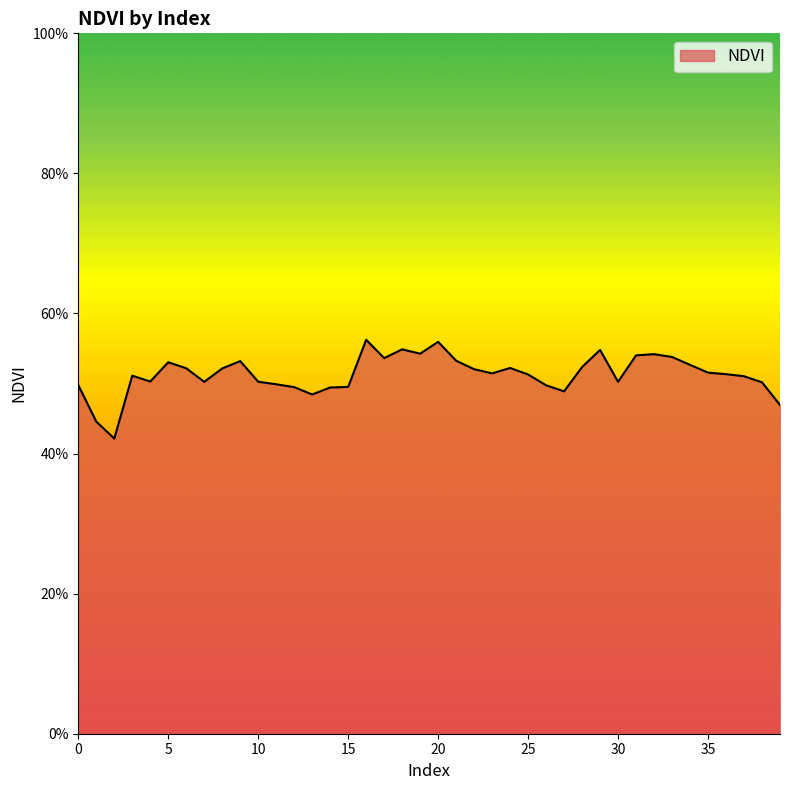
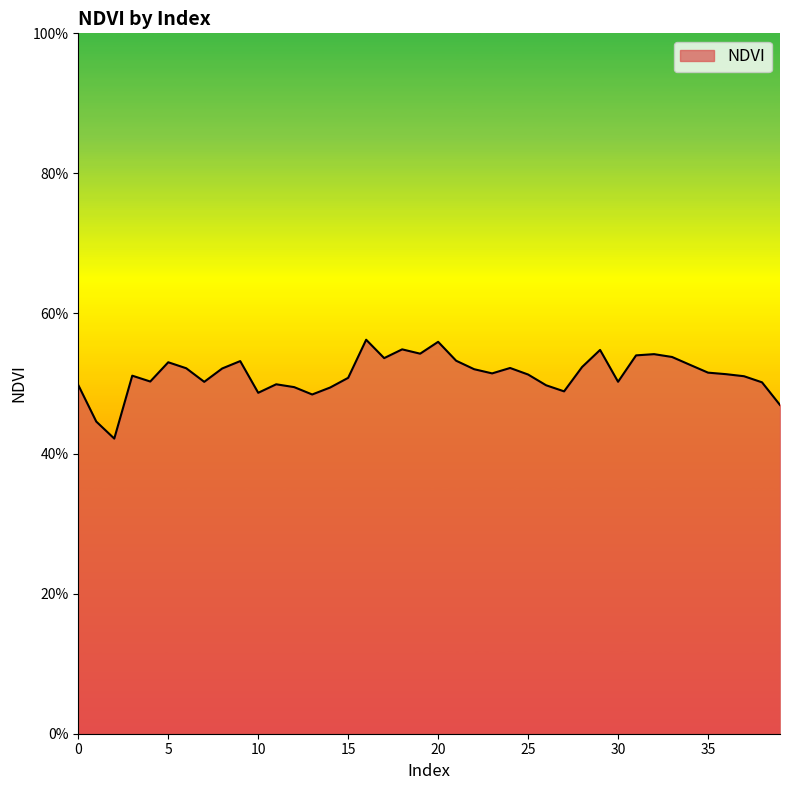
10: 50% -> 49%
15: 50% -> 51%
